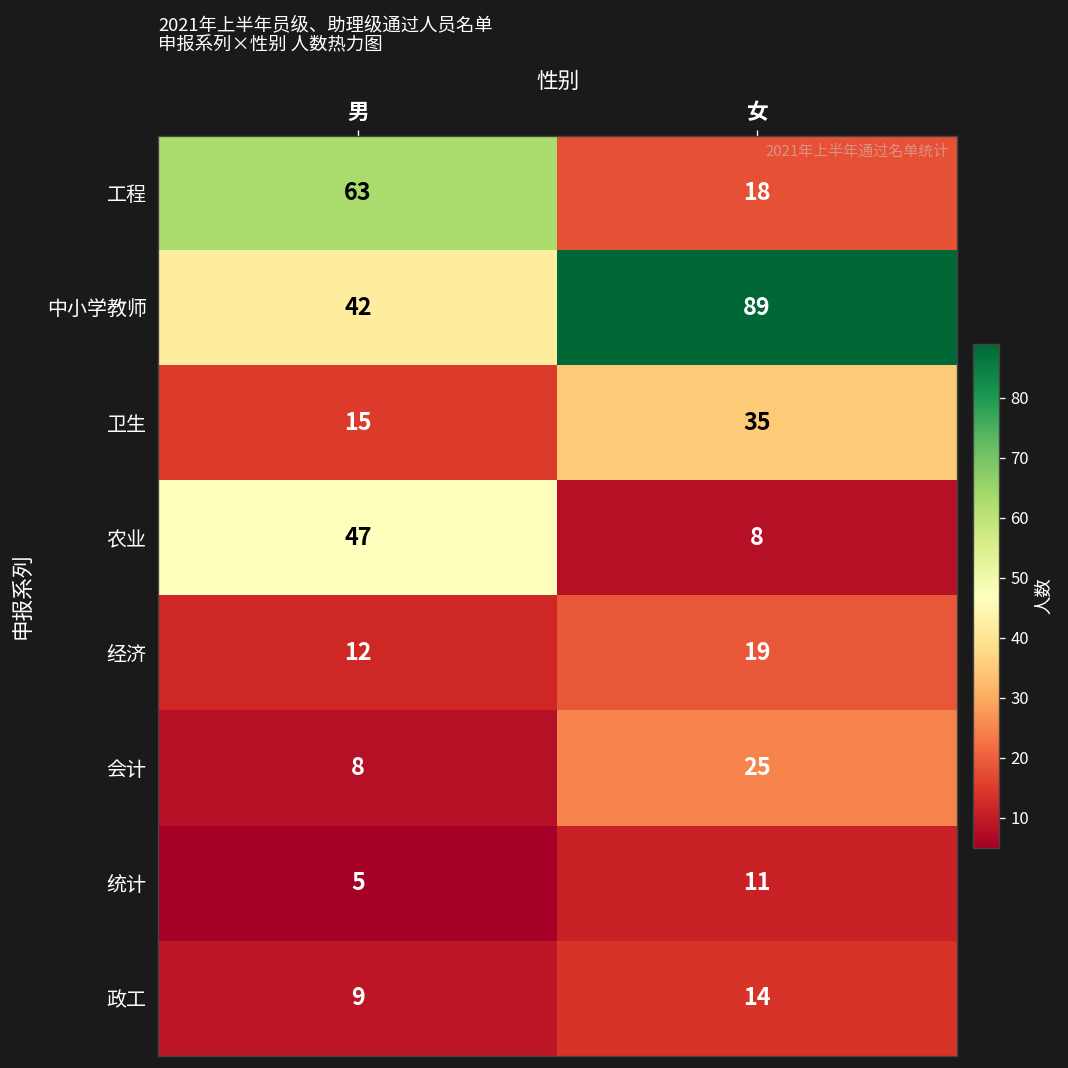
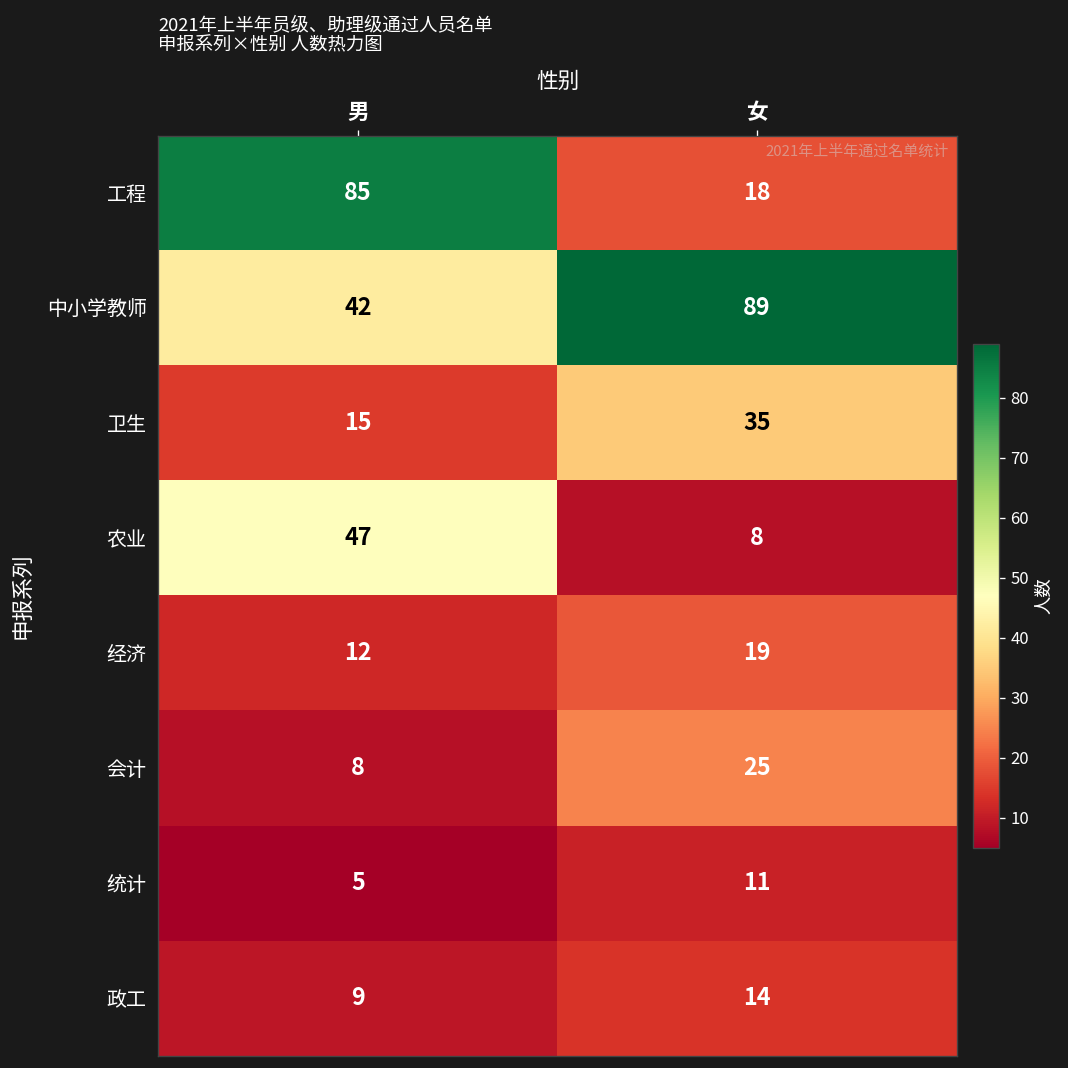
工程, 男: 63 -> 85
